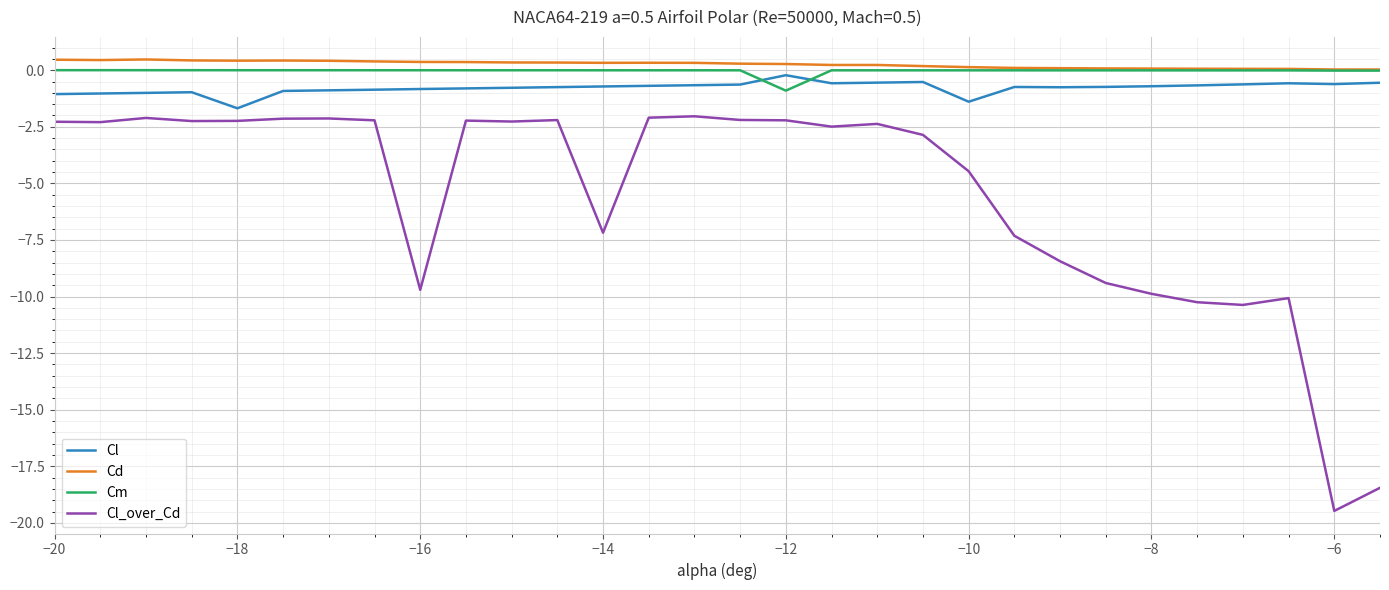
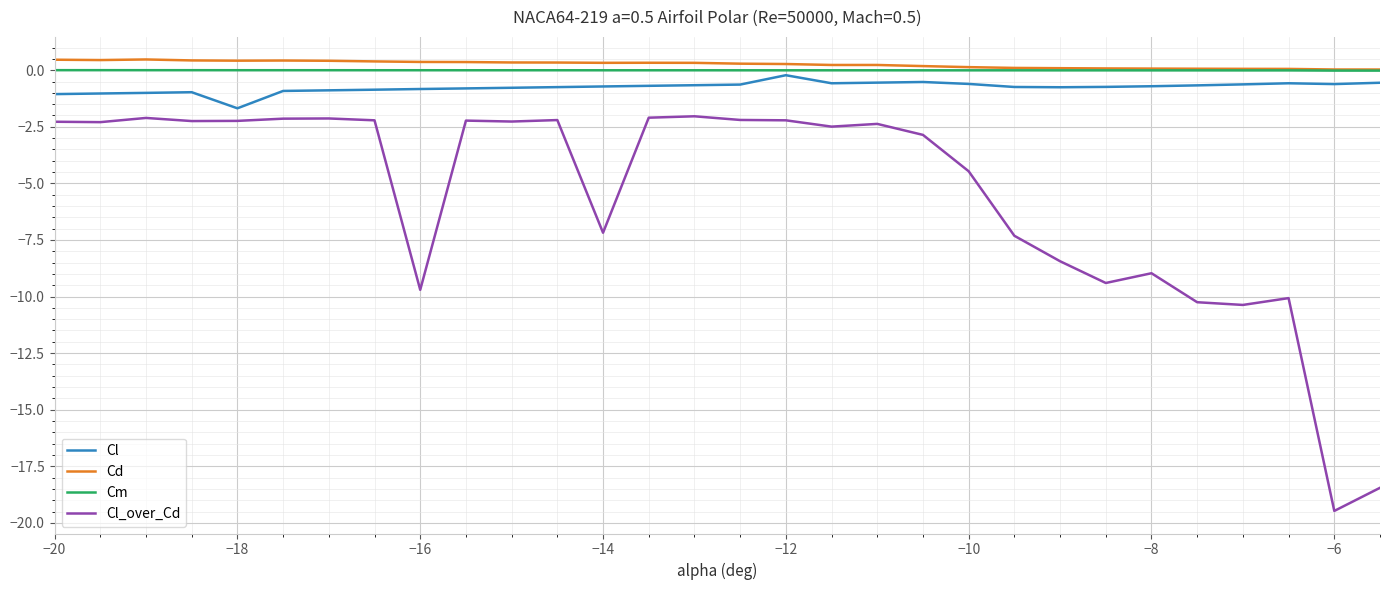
Cm, −12: -0.9 -> 0.0
Cl, −10: -1.4 -> -0.6
Cl_over_Cd, −8: -9.9 -> -9.0
